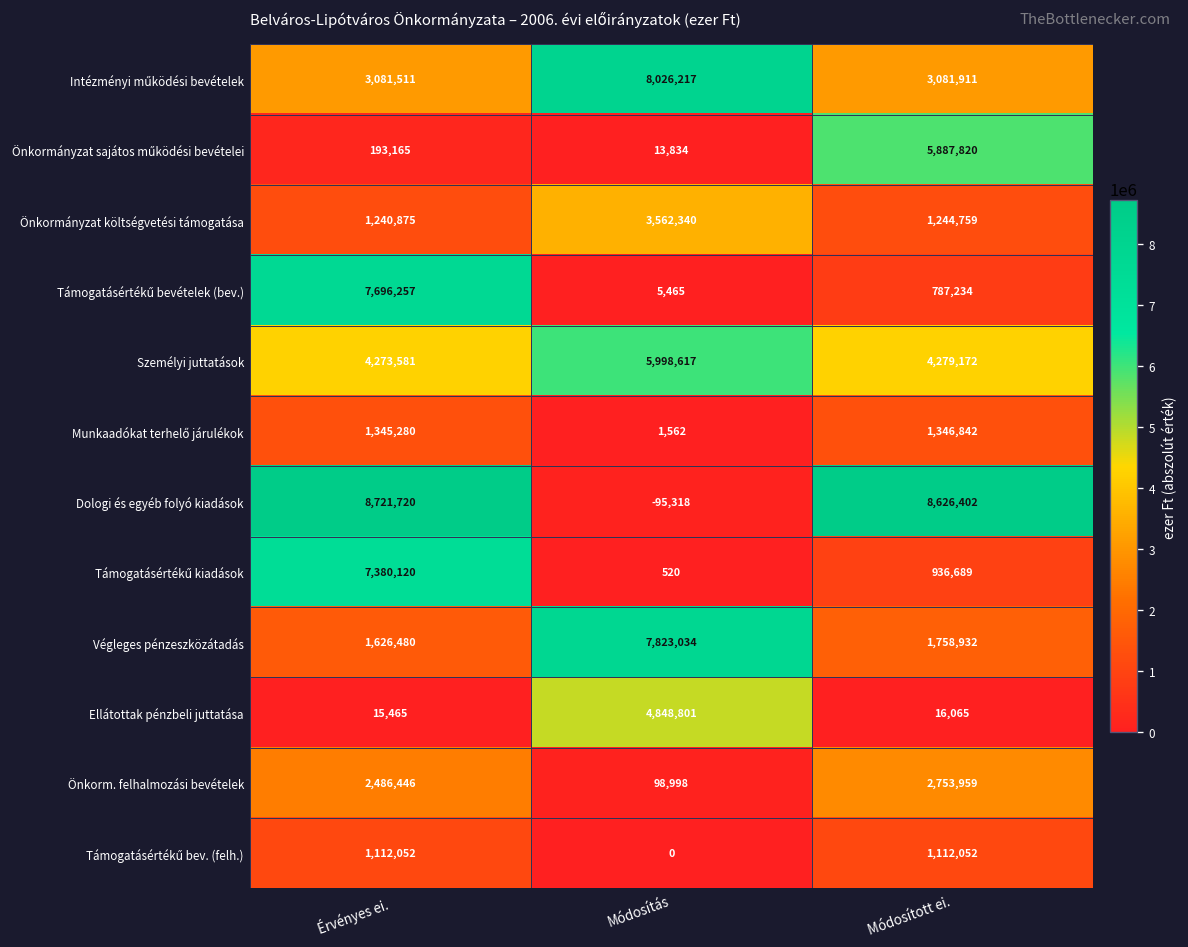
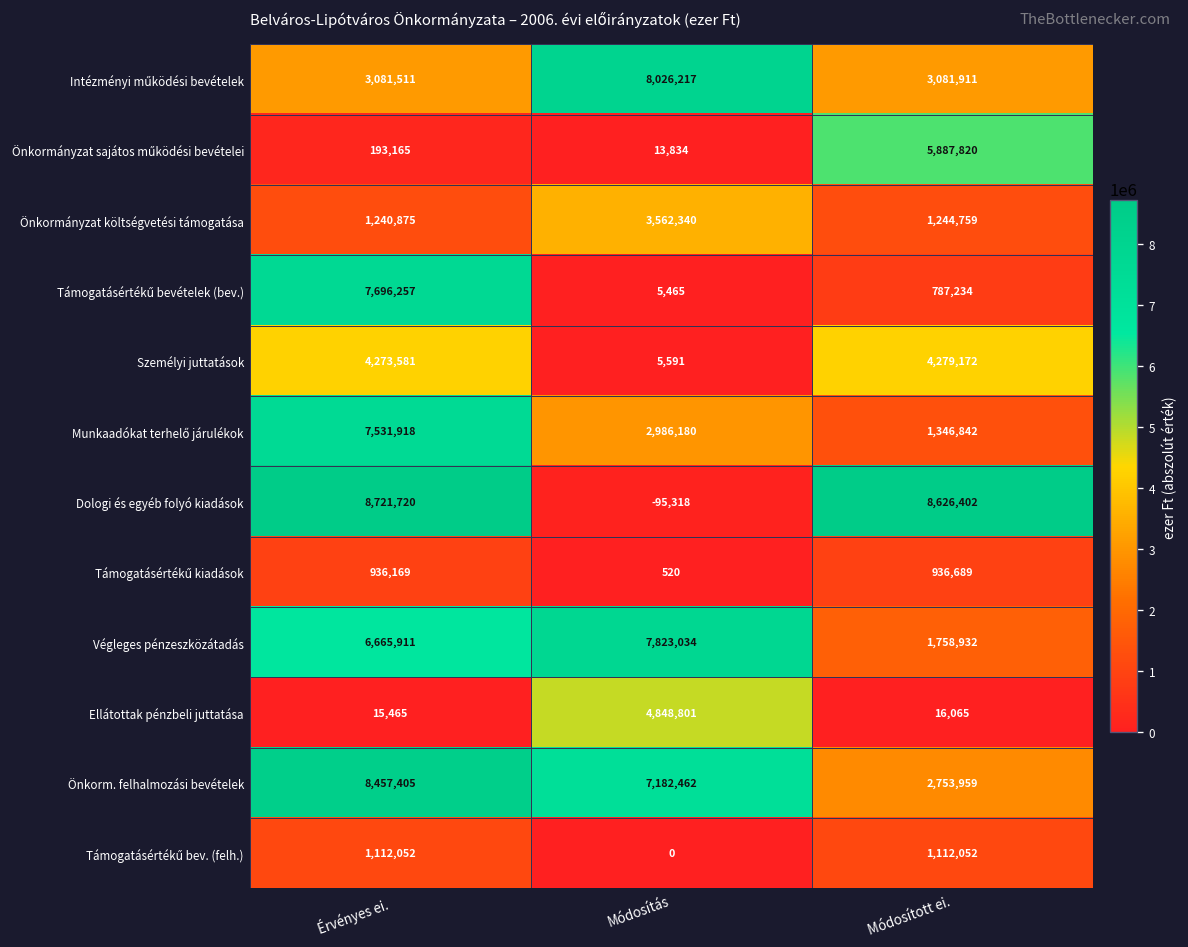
Személyi juttatások, Módosítás: 5,998,617 -> 5,591
Munkaadókat terhelő járulékok, Érvényes ei.: 1,345,280 -> 7,531,918
Munkaadókat terhelő járulékok, Módosítás: 1,562 -> 2,986,180
Támogatásértékű kiadások, Érvényes ei.: 7,380,120 -> 936,169
Végleges pénzeszközátadás, Érvényes ei.: 1,626,480 -> 6,665,911
Önkorm. felhalmozási bevételek, Érvényes ei.: 2,486,446 -> 8,457,405
Önkorm. felhalmozási bevételek, Módosítás: 98,998 -> 7,182,462
